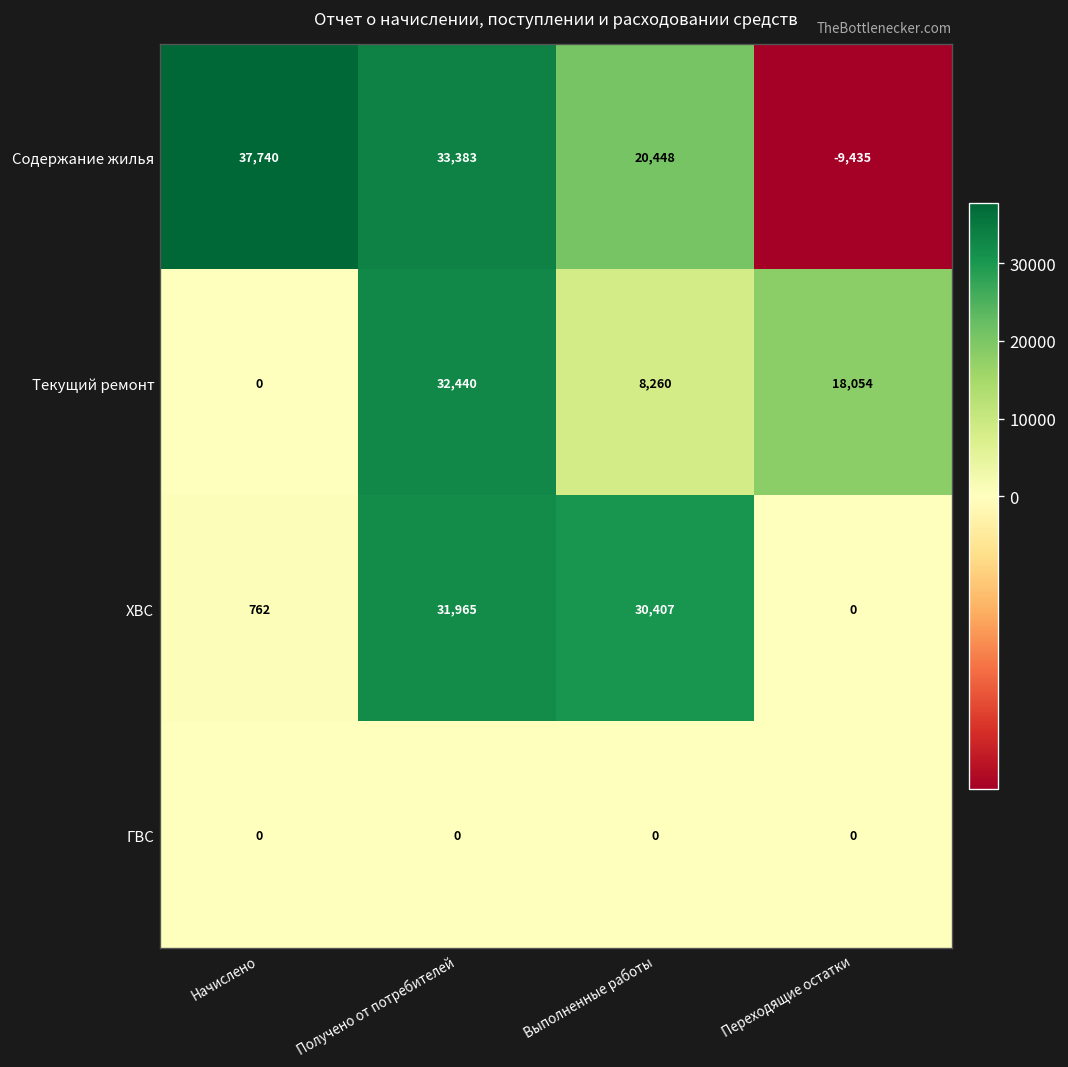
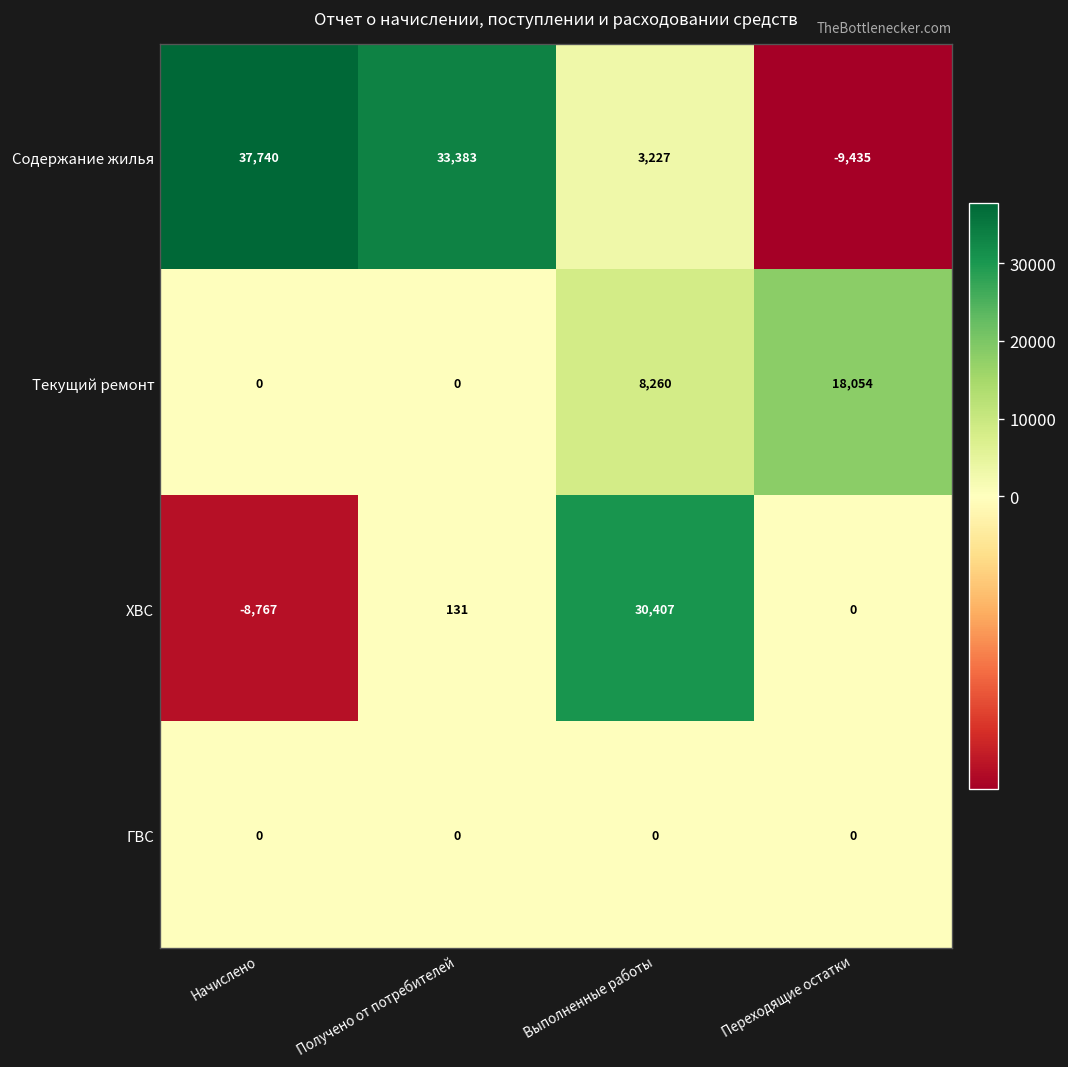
Содержание жилья, Выполненные работы: 20,448 -> 3,227
Текущий ремонт, Получено от потребителей: 32,440 -> 0
ХВС, Начислено: 762 -> -8,767
ХВС, Получено от потребителей: 31,965 -> 131
